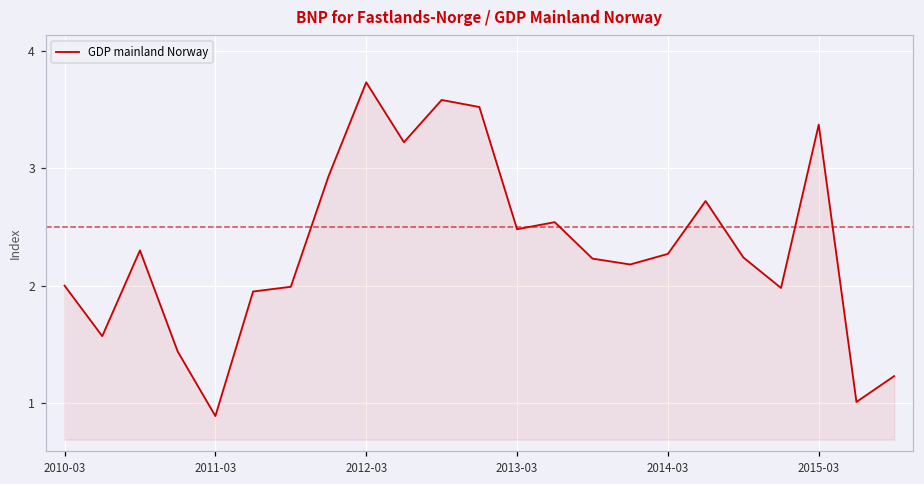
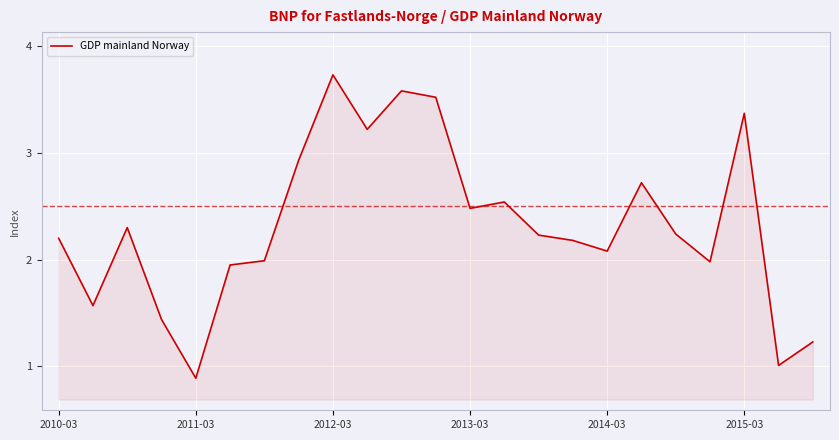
2010-03: 2.0 -> 2.2
2014-03: 2.27 -> 2.08
